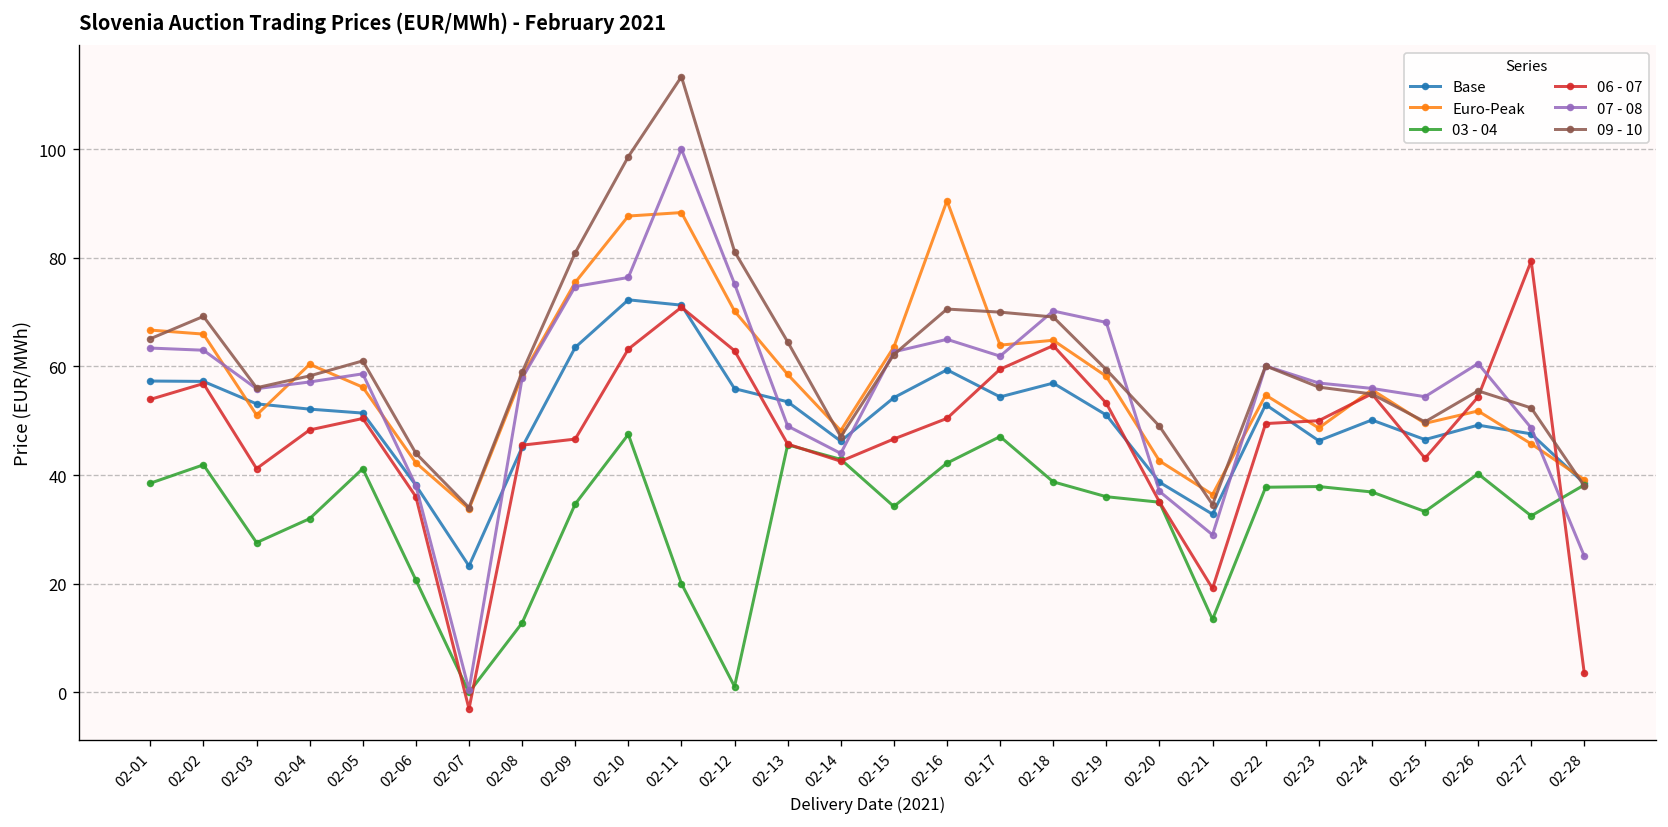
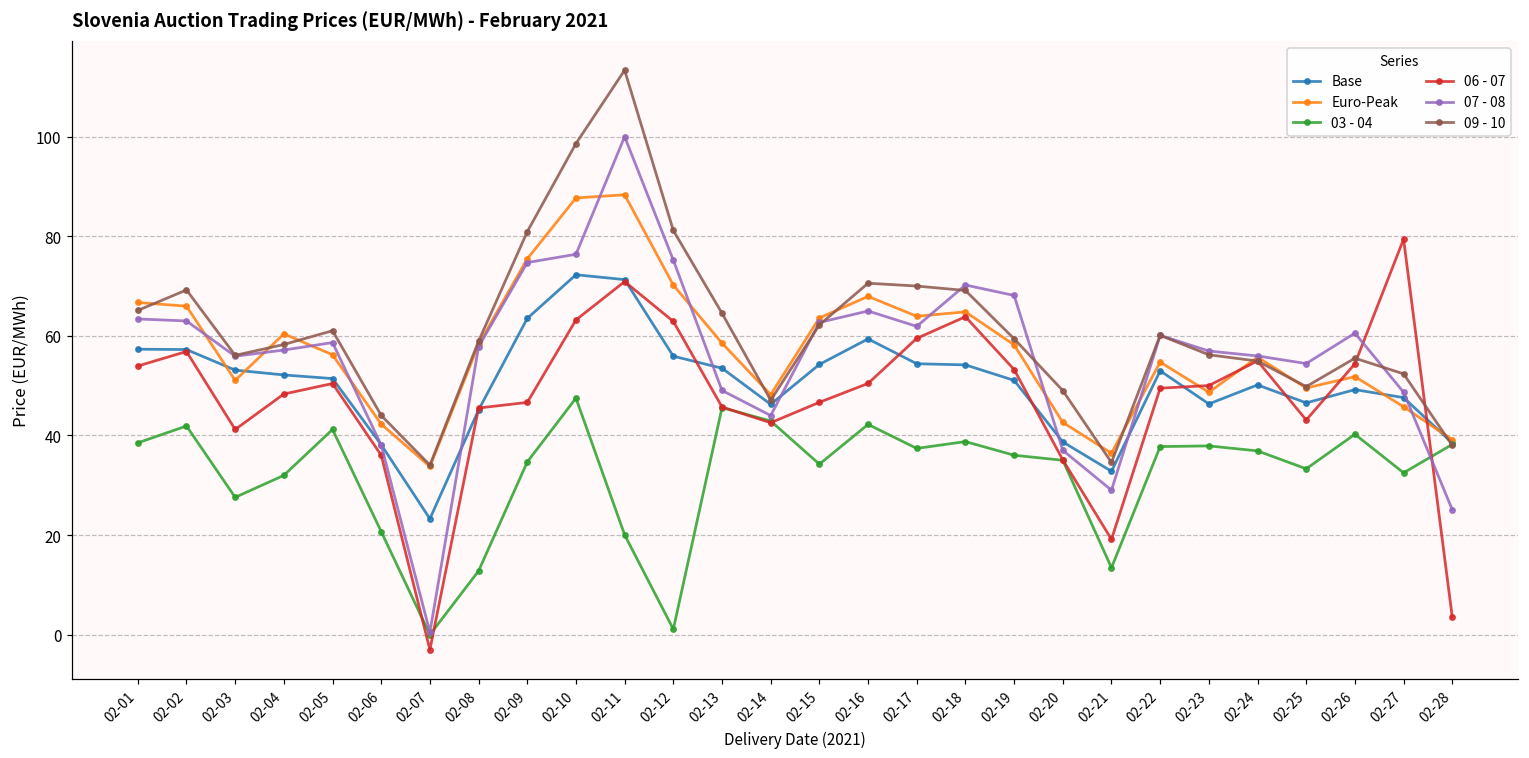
Euro-Peak, 02-16: 91 -> 68
03 - 04, 02-17: 47 -> 37
Base, 02-18: 57 -> 54
